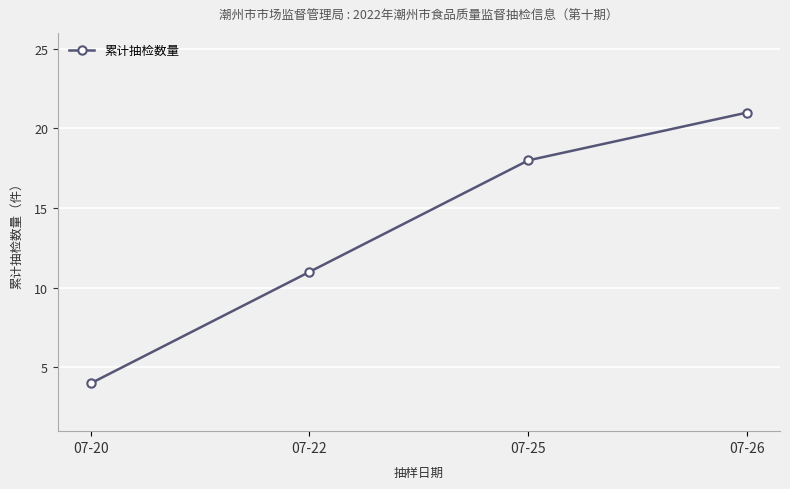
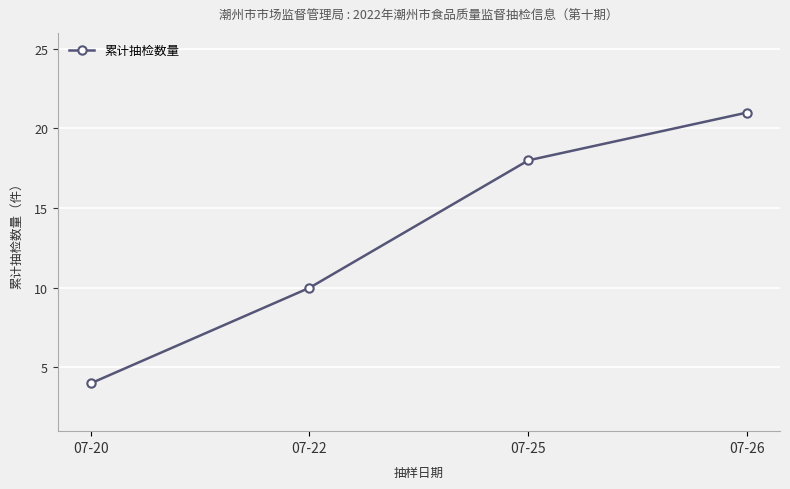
07-22: 11 -> 10
